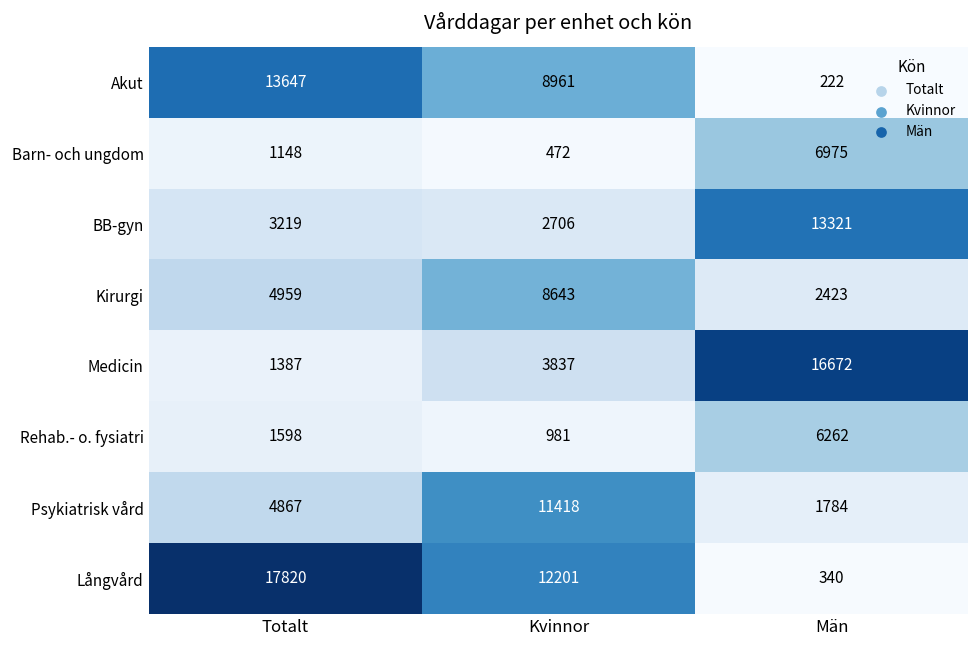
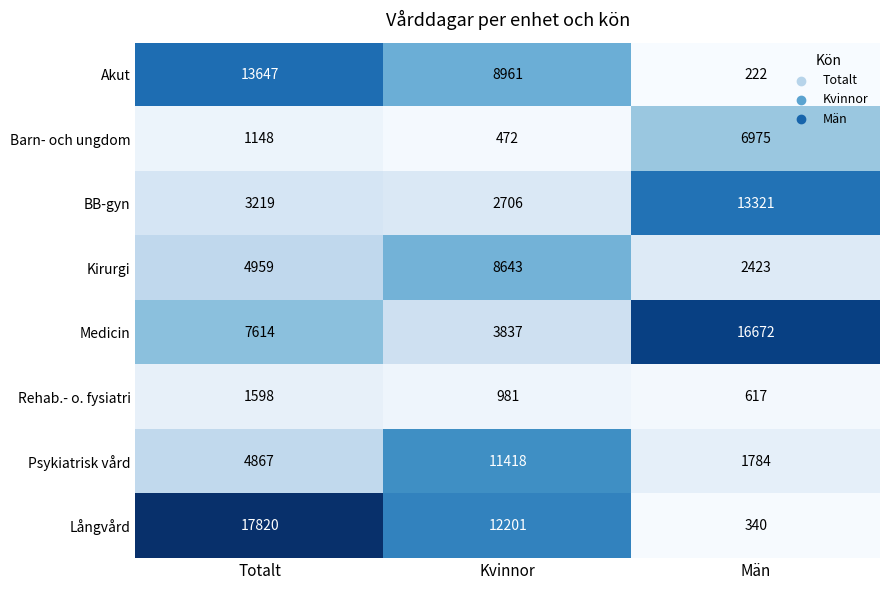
Medicin, Totalt: 1387 -> 7614
Rehab.- o. fysiatri, Män: 6262 -> 617
